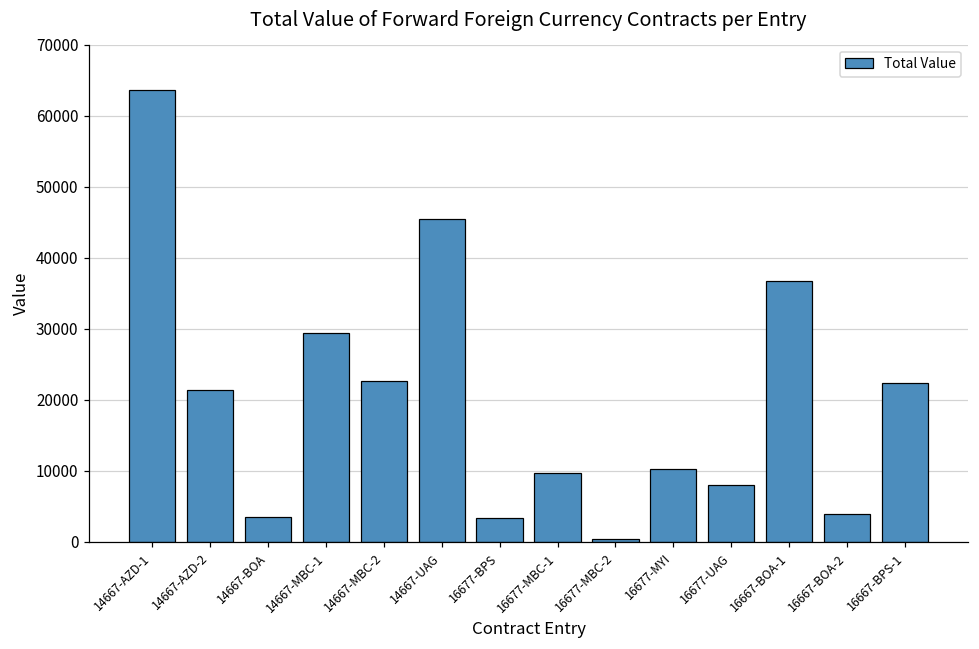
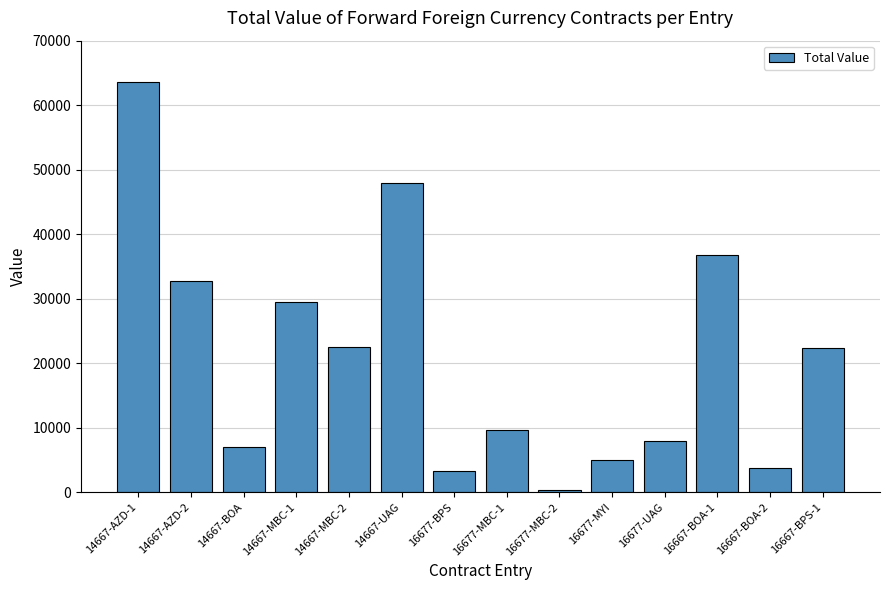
14667-AZD-2: 21000 -> 33000
14667-BOA: 3000 -> 7000
14667-UAG: 45000 -> 48000
16677-MYI: 10000 -> 5000
